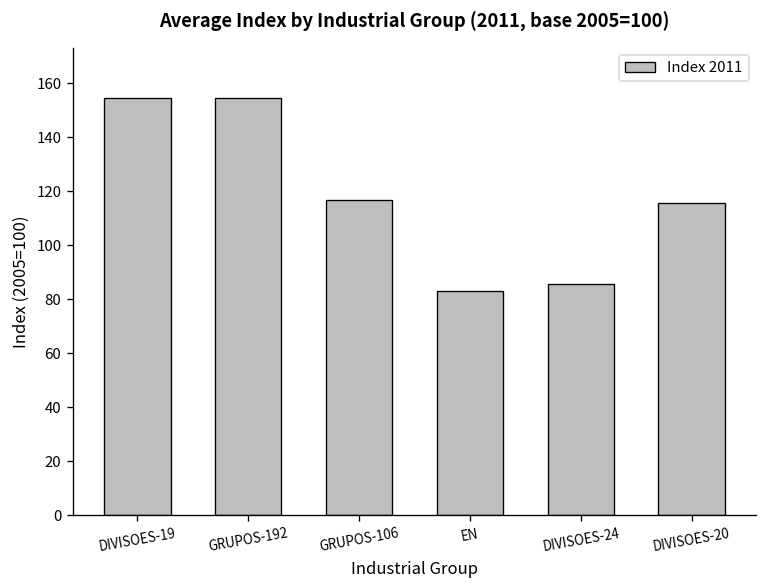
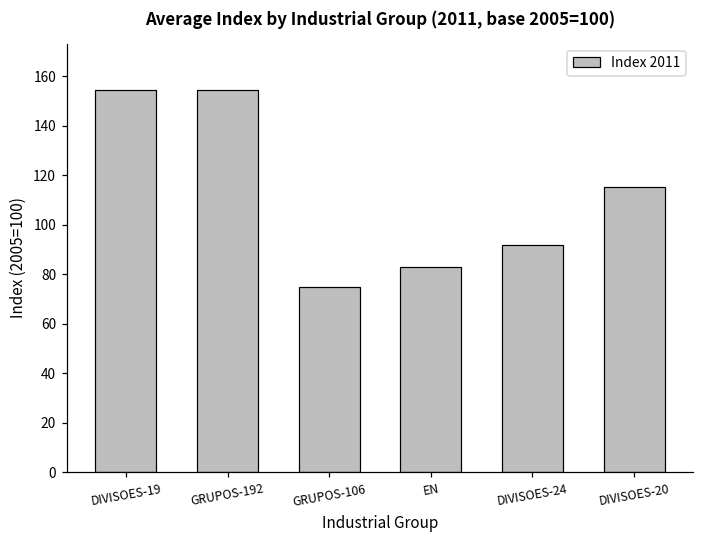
GRUPOS-106: 117 -> 75
DIVISOES-24: 86 -> 92
